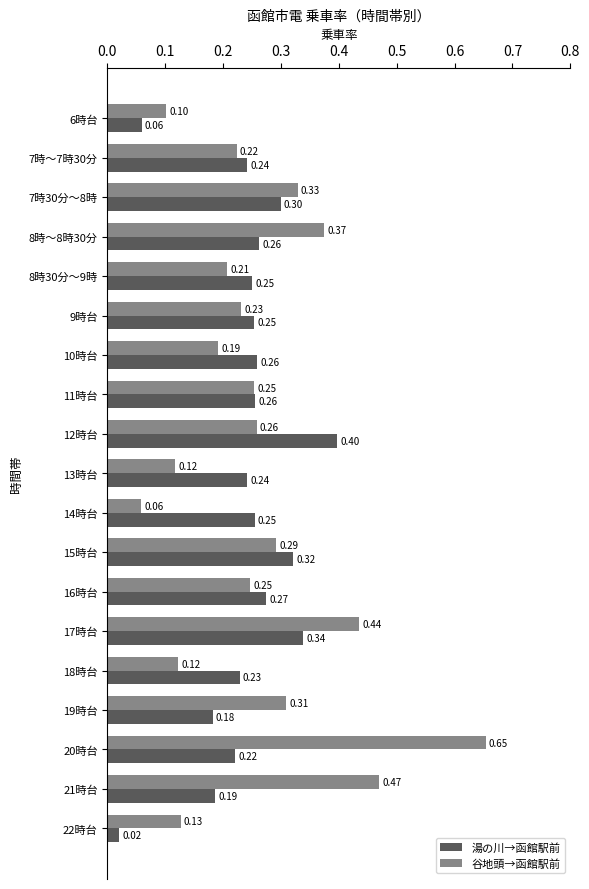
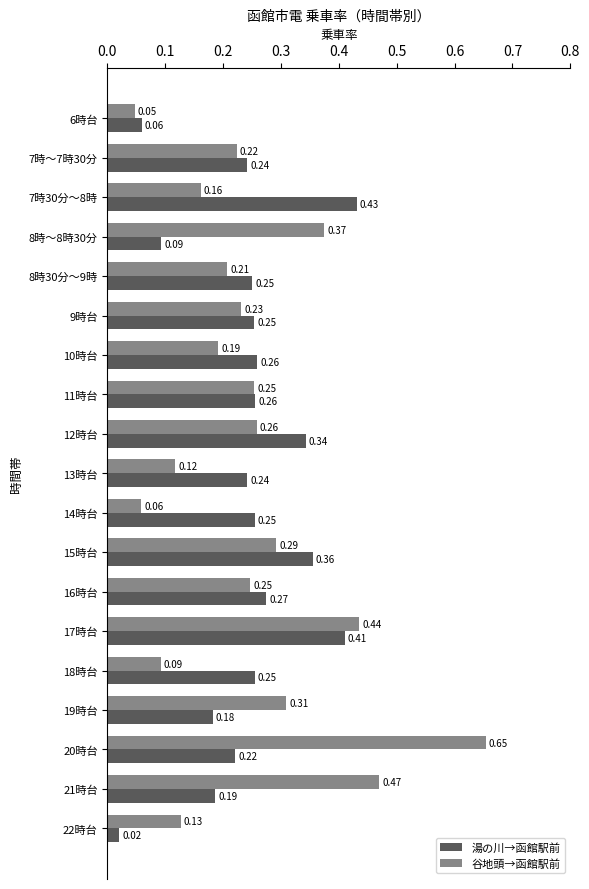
谷地頭→函館駅前, 6時台: 0.10 -> 0.05
谷地頭→函館駅前, 7時30分～8時: 0.33 -> 0.16
湯の川→函館駅前, 7時30分～8時: 0.30 -> 0.43
湯の川→函館駅前, 8時～8時30分: 0.26 -> 0.09
湯の川→函館駅前, 12時台: 0.40 -> 0.34
湯の川→函館駅前, 15時台: 0.32 -> 0.36
湯の川→函館駅前, 17時台: 0.34 -> 0.41
谷地頭→函館駅前, 18時台: 0.12 -> 0.09
湯の川→函館駅前, 18時台: 0.23 -> 0.25
